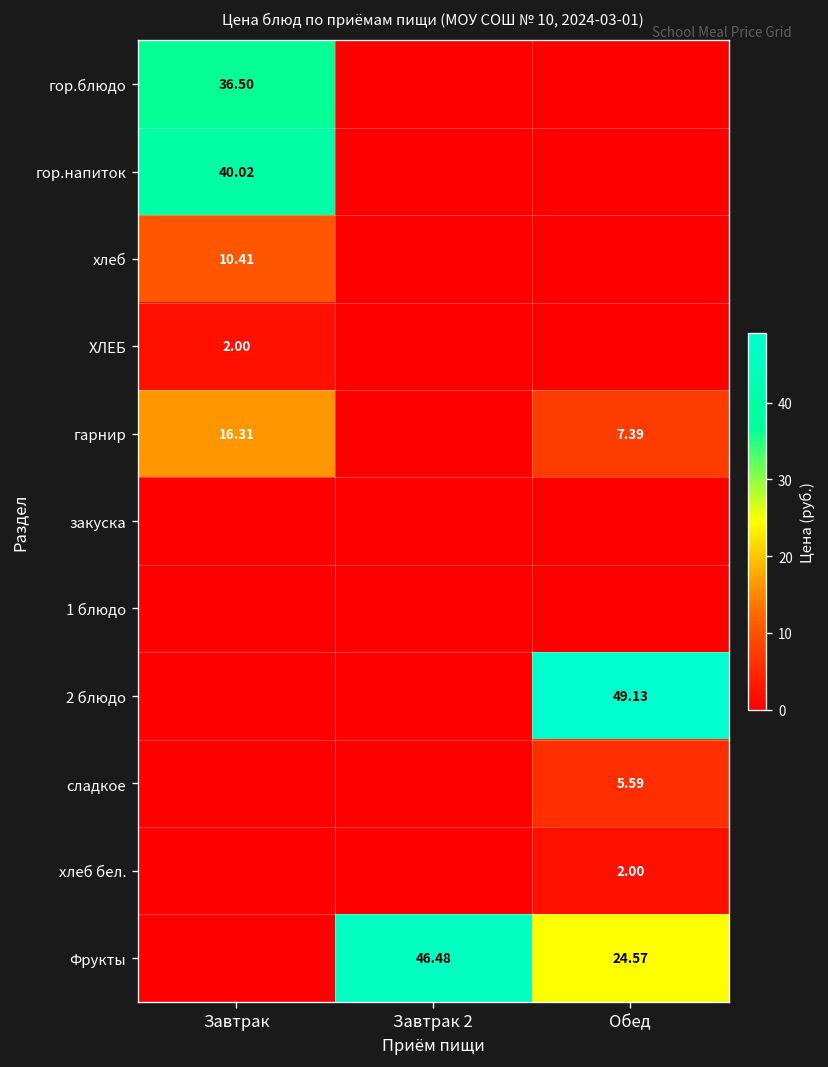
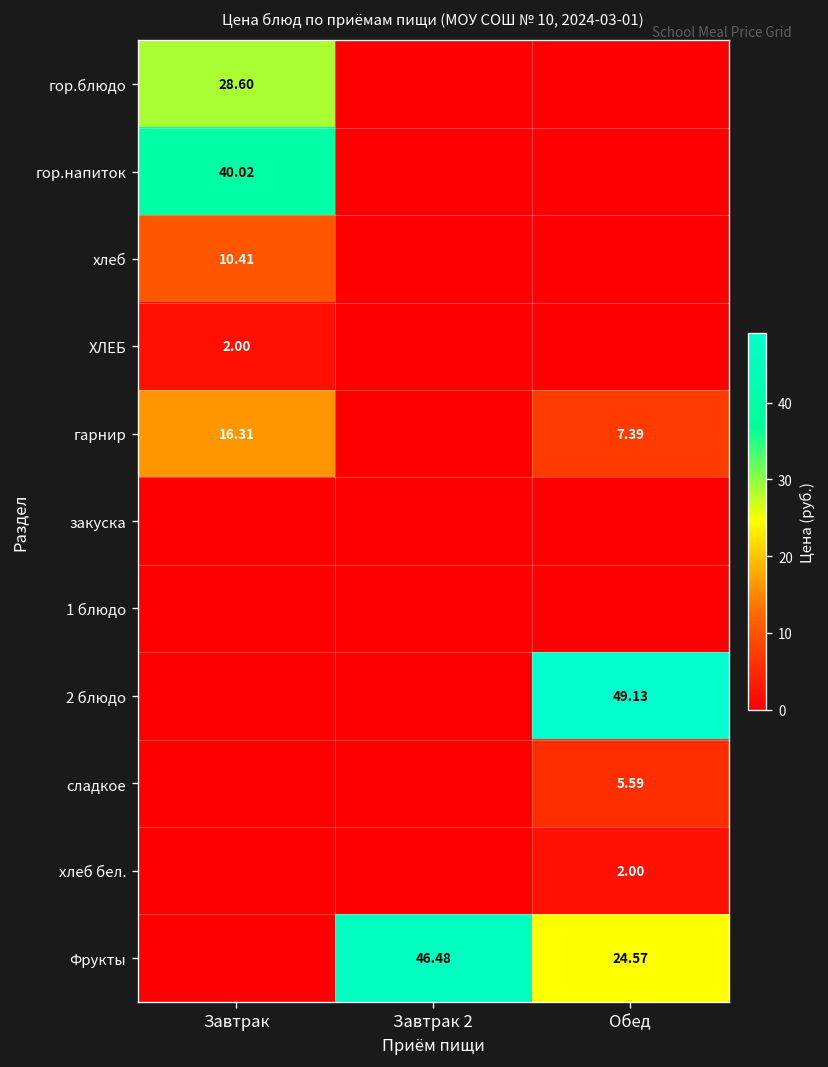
гор.блюдо, Завтрак: 36.50 -> 28.60
